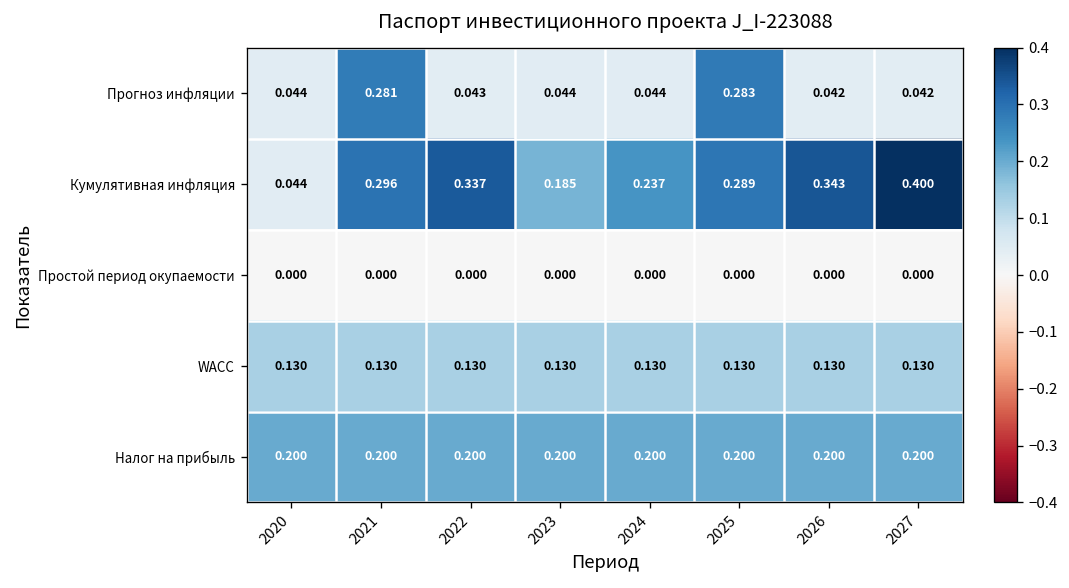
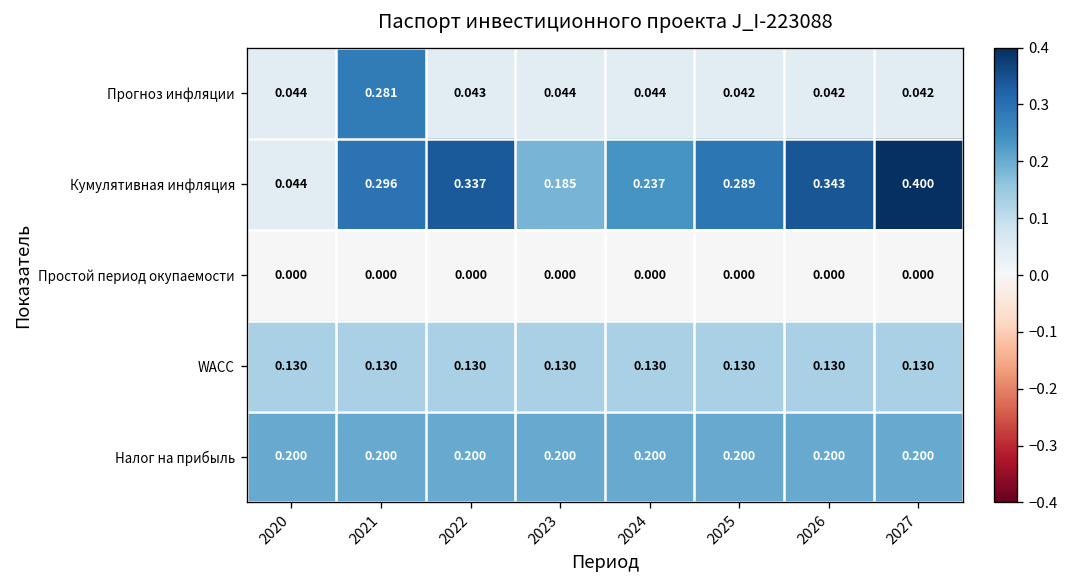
Прогноз инфляции, 2025: 0.283 -> 0.042
